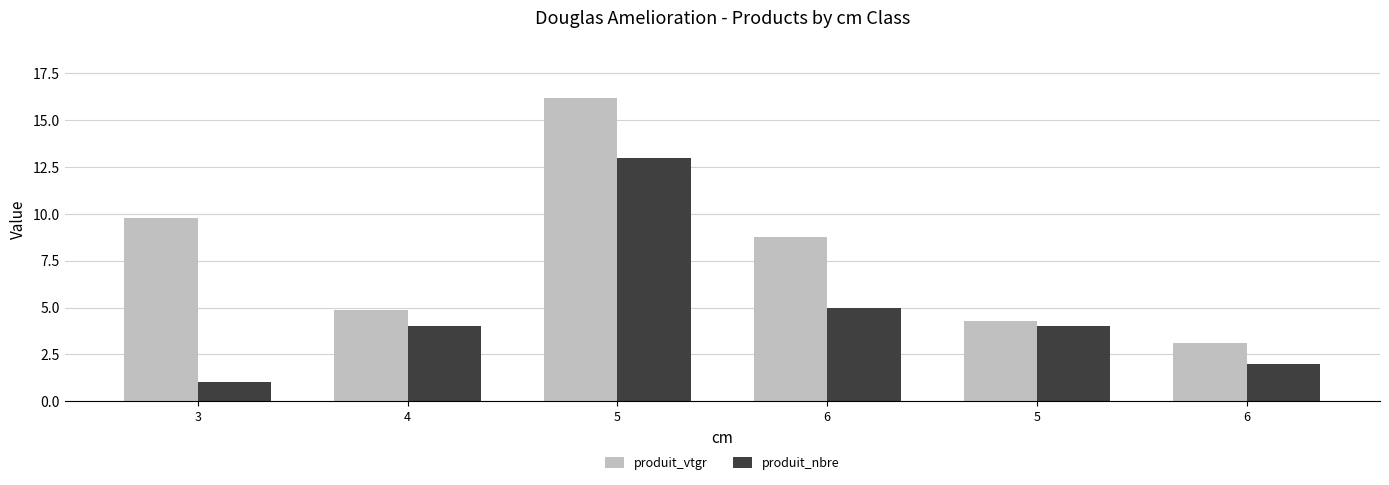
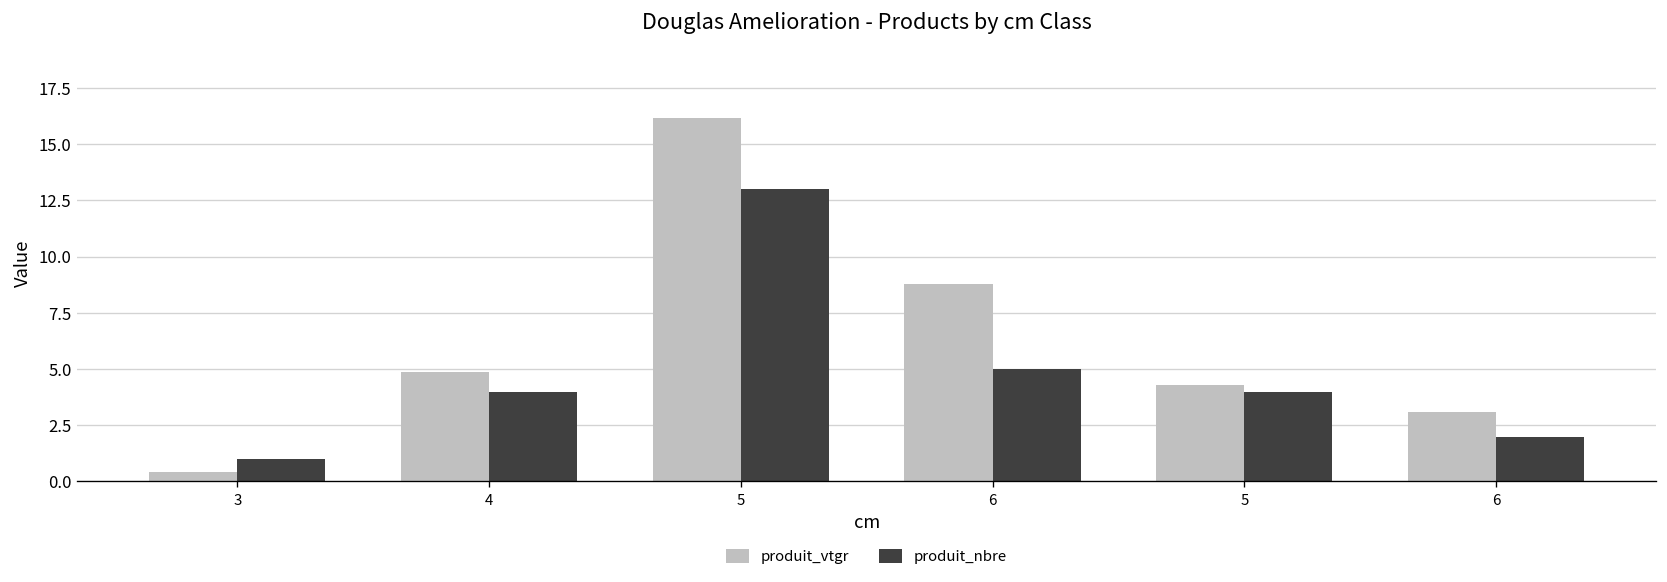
produit_vtgr, 3: 9.8 -> 0.4
